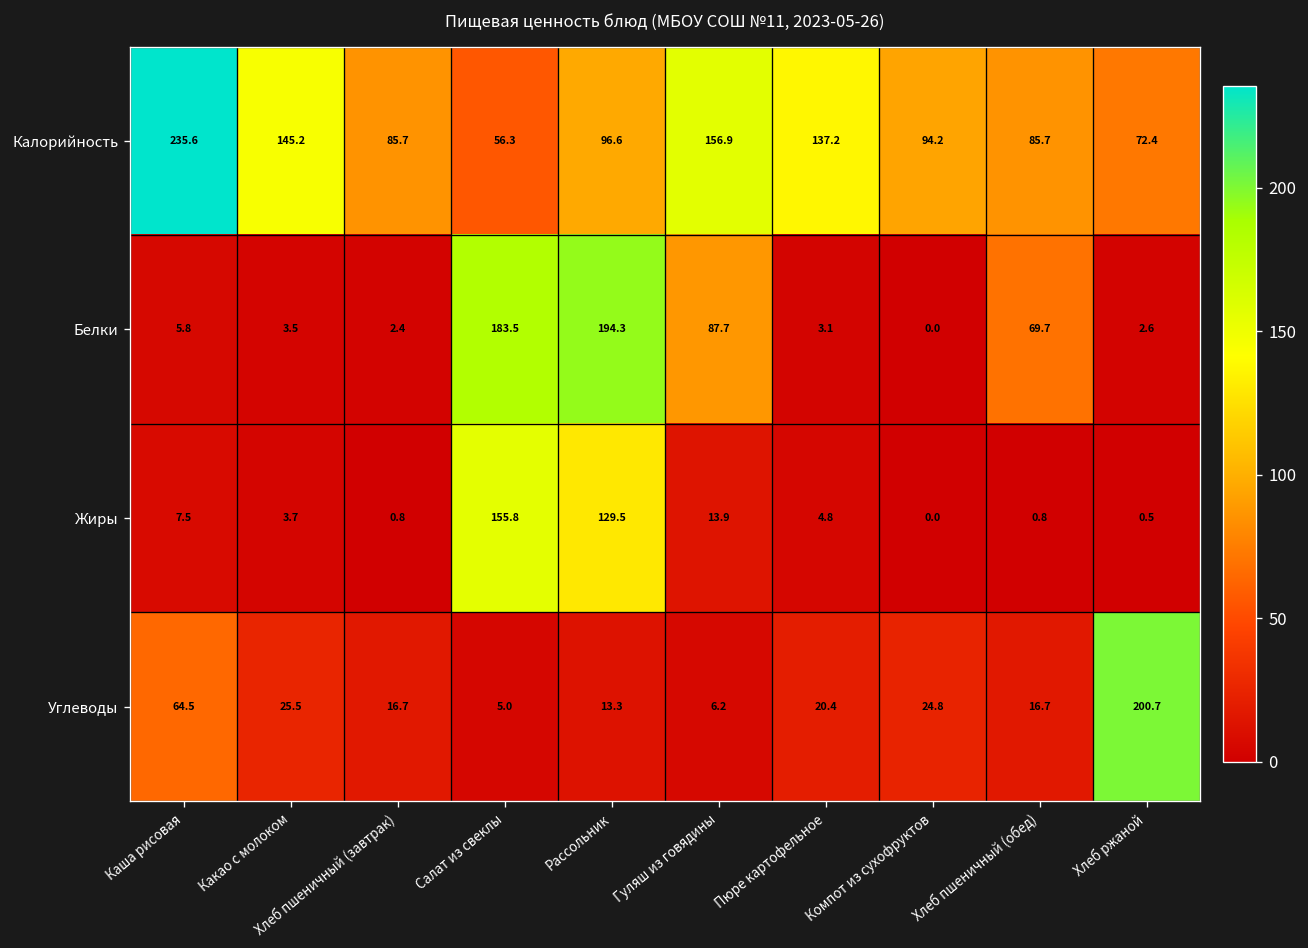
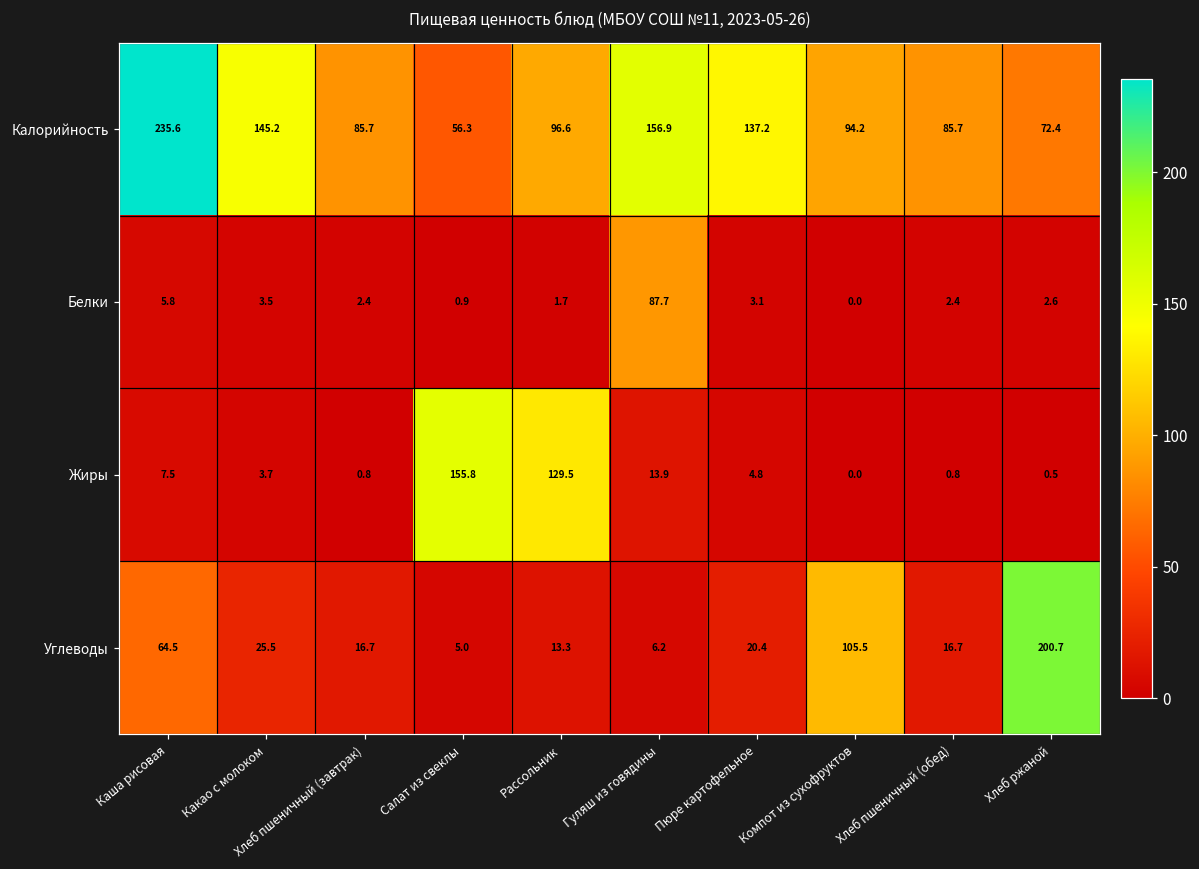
Белки, Салат из свеклы: 183.5 -> 0.9
Белки, Рассольник: 194.3 -> 1.7
Белки, Хлеб пшеничный (обед): 69.7 -> 2.4
Углеводы, Компот из сухофруктов: 24.8 -> 105.5
